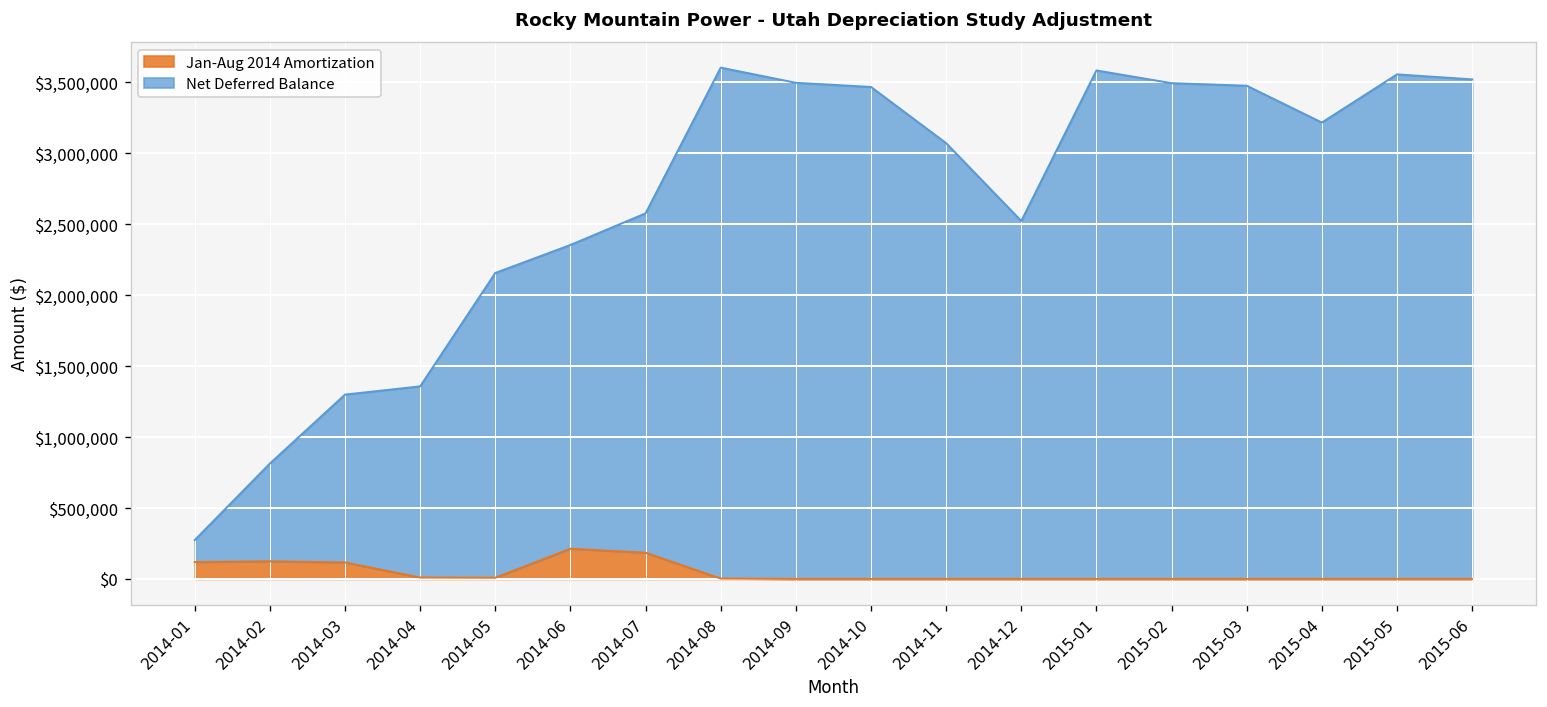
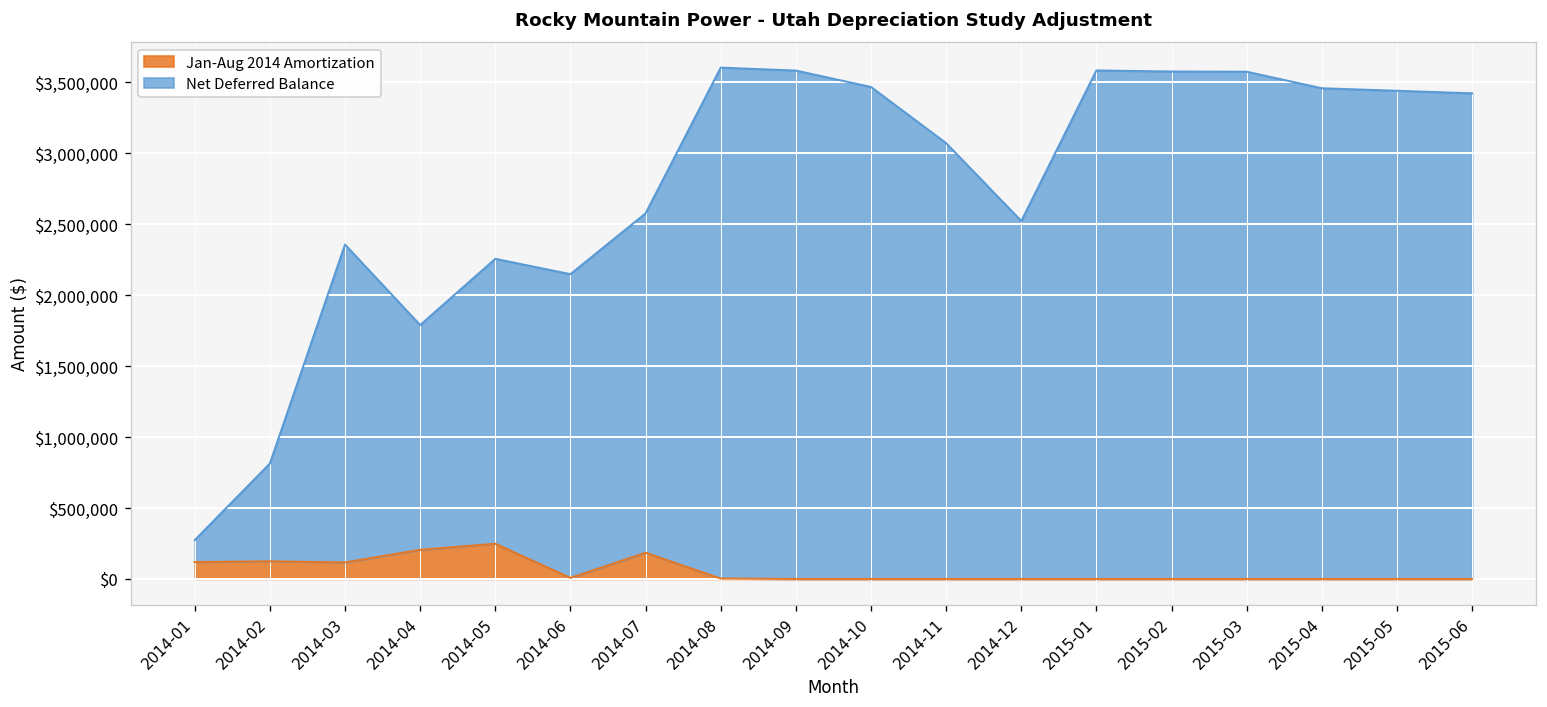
Net Deferred Balance, 2014-03: $1,180,000 -> $2,240,000
Jan-Aug 2014 Amortization, 2014-04: $10,000 -> $210,000
Net Deferred Balance, 2014-04: $1,350,000 -> $1,580,000
Jan-Aug 2014 Amortization, 2014-05: $10,000 -> $250,000
Net Deferred Balance, 2014-05: $2,150,000 -> $2,010,000
Jan-Aug 2014 Amortization, 2014-06: $210,000 -> $10,000
Net Deferred Balance, 2014-09: $3,490,000 -> $3,580,000
Net Deferred Balance, 2015-02: $3,490,000 -> $3,570,000
Net Deferred Balance, 2015-03: $3,470,000 -> $3,570,000
Net Deferred Balance, 2015-04: $3,210,000 -> $3,460,000
Net Deferred Balance, 2015-05: $3,550,000 -> $3,440,000
Net Deferred Balance, 2015-06: $3,520,000 -> $3,420,000
